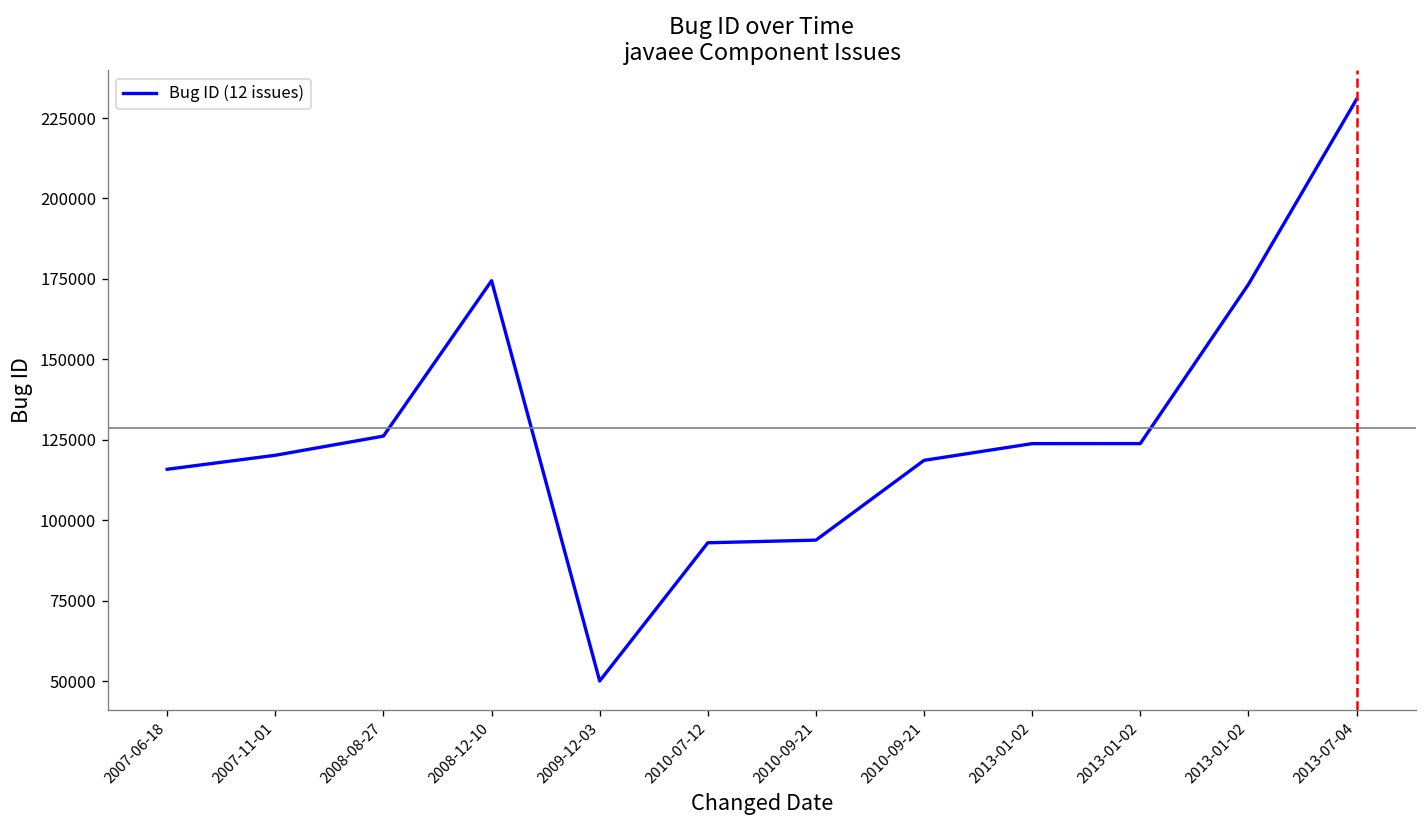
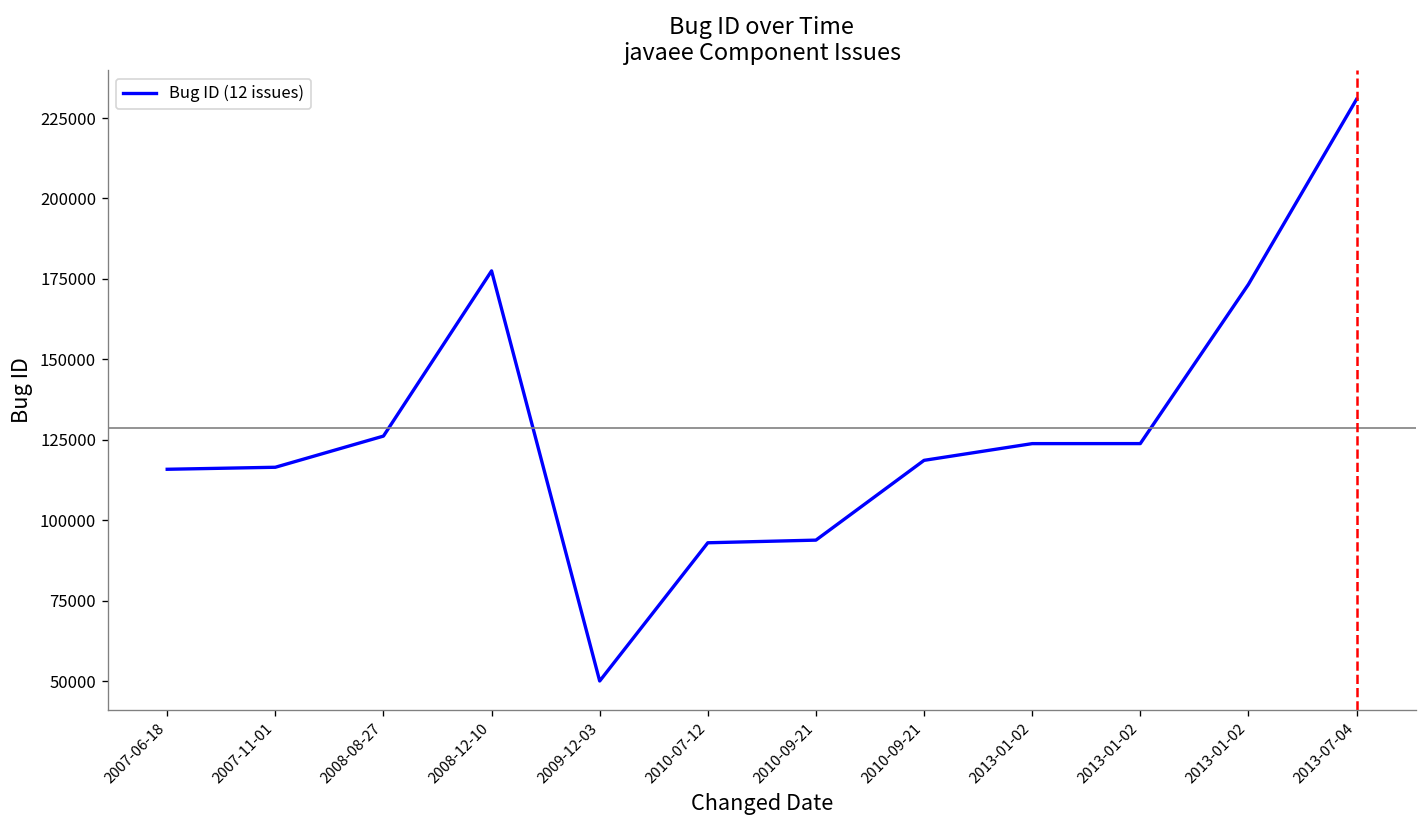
2007-11-01: 120000 -> 116000
2008-12-10: 174000 -> 178000
